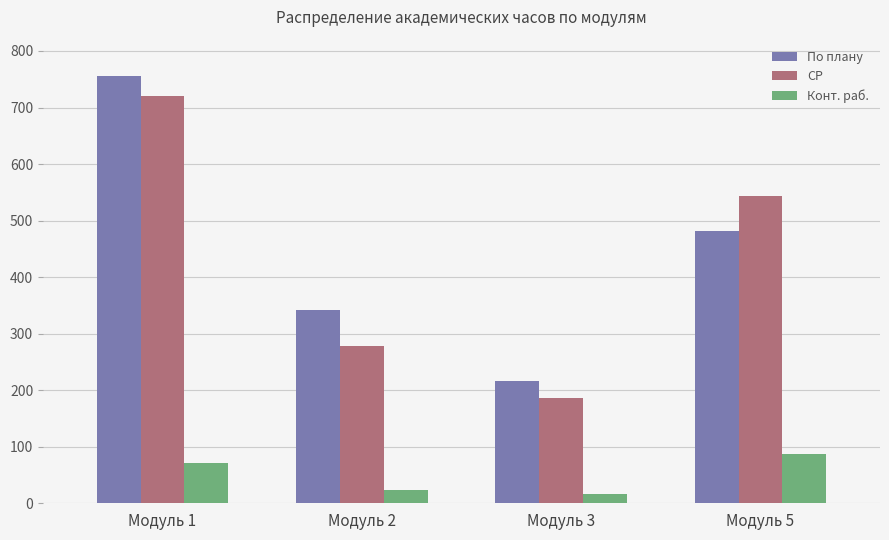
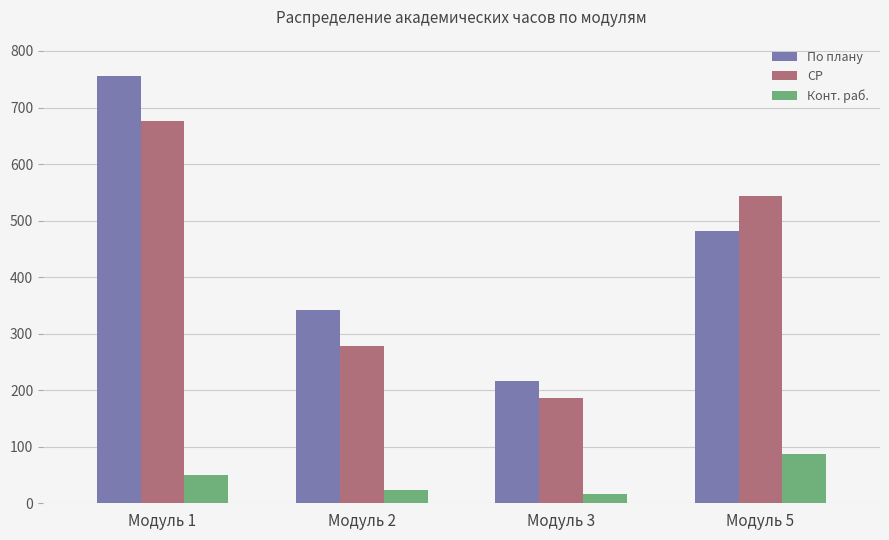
СР, Модуль 1: 720 -> 680
Конт. раб., Модуль 1: 70 -> 50
